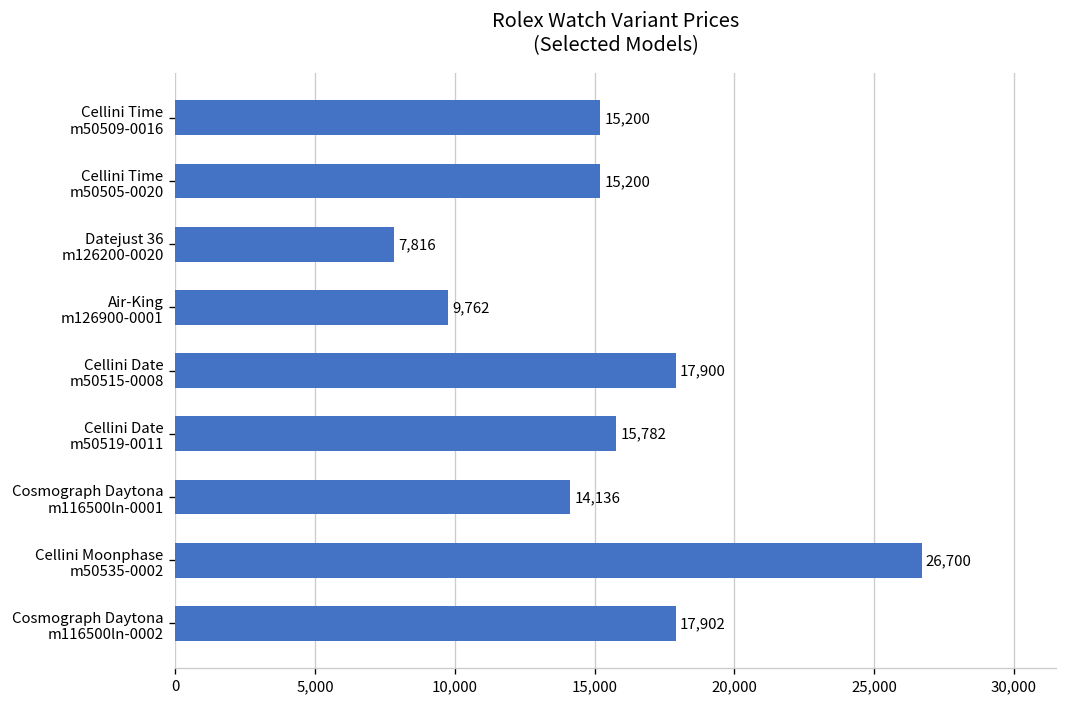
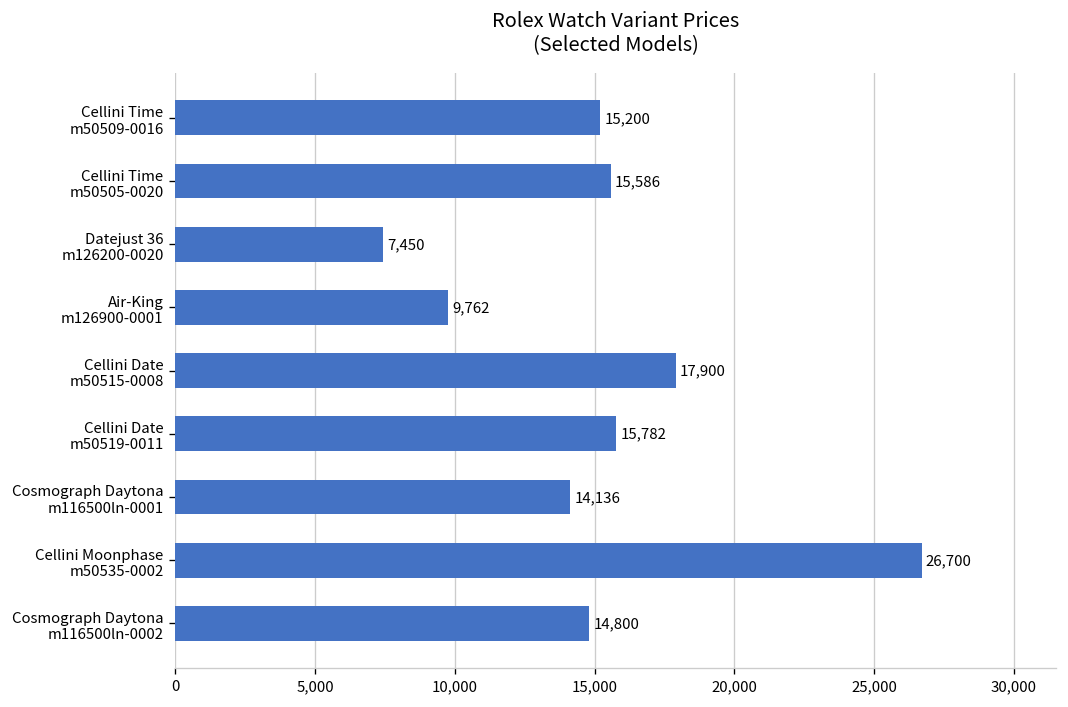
Cellini Time m50505-0020: 15,200 -> 15,586
Datejust 36 m126200-0020: 7,816 -> 7,450
Cosmograph Daytona m116500ln-0002: 17,902 -> 14,800
